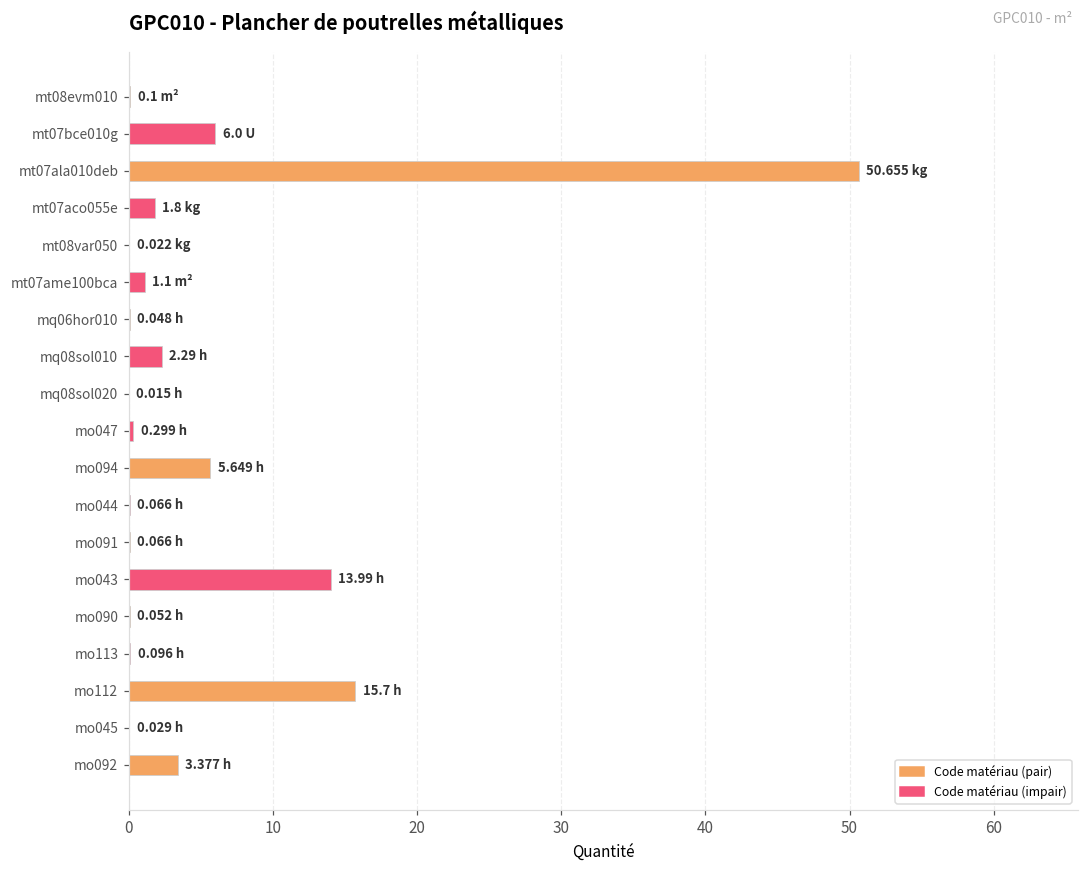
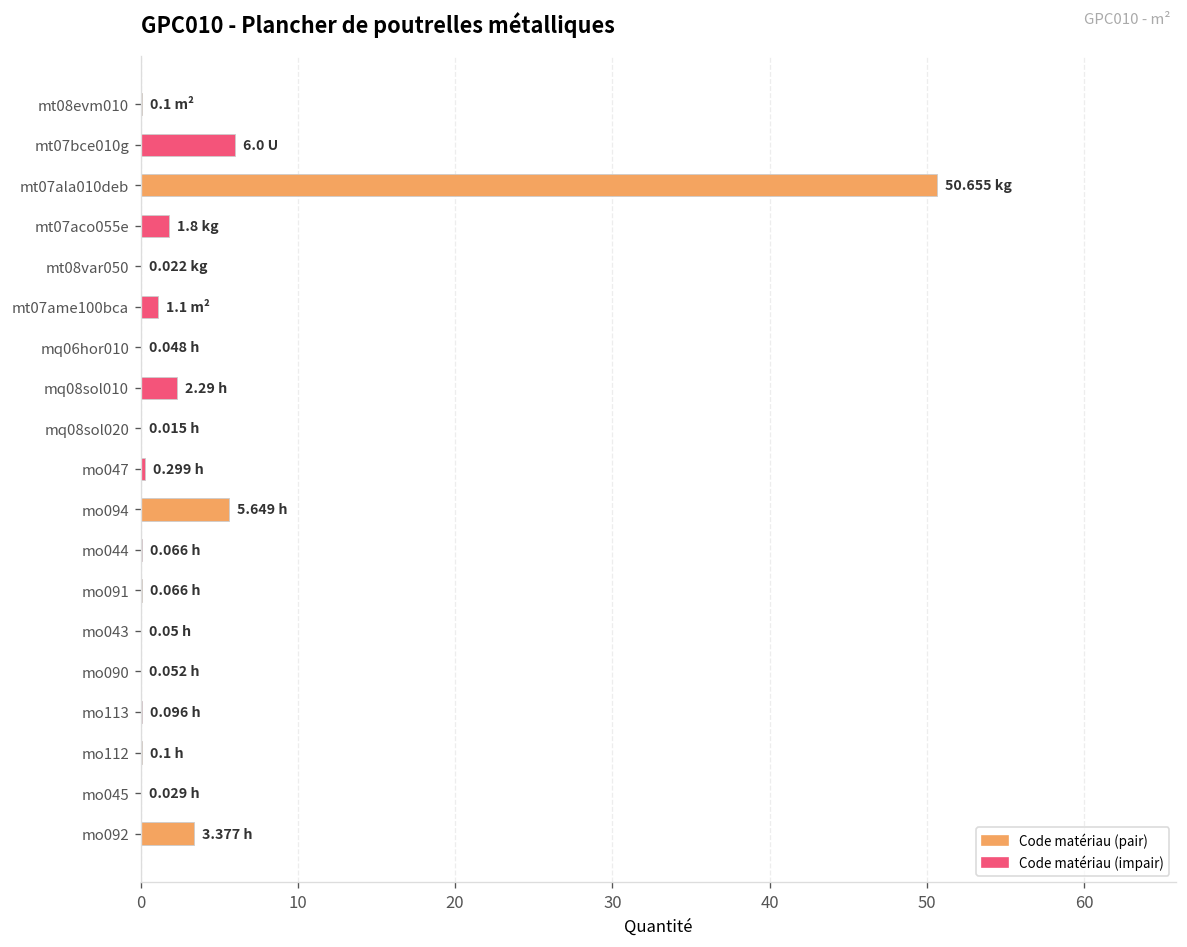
mo043: 13.99 -> 0.05
mo112: 15.7 -> 0.1
